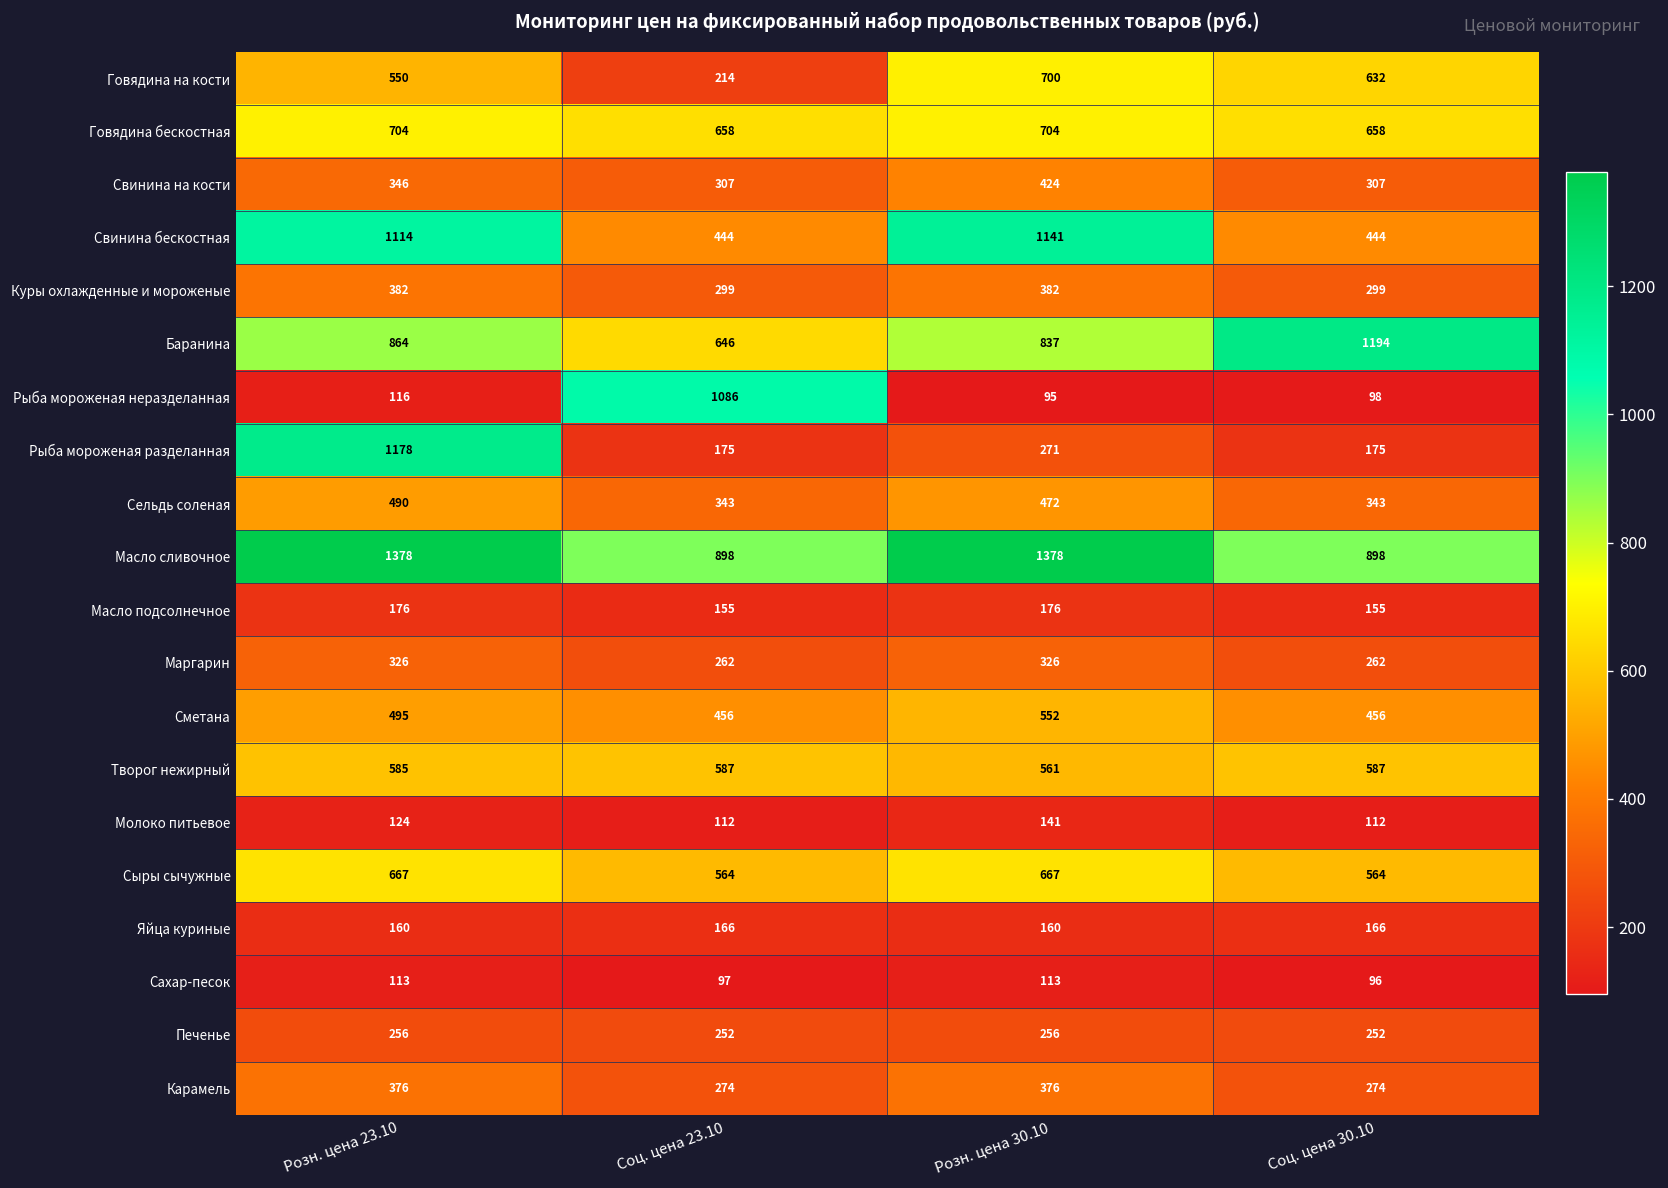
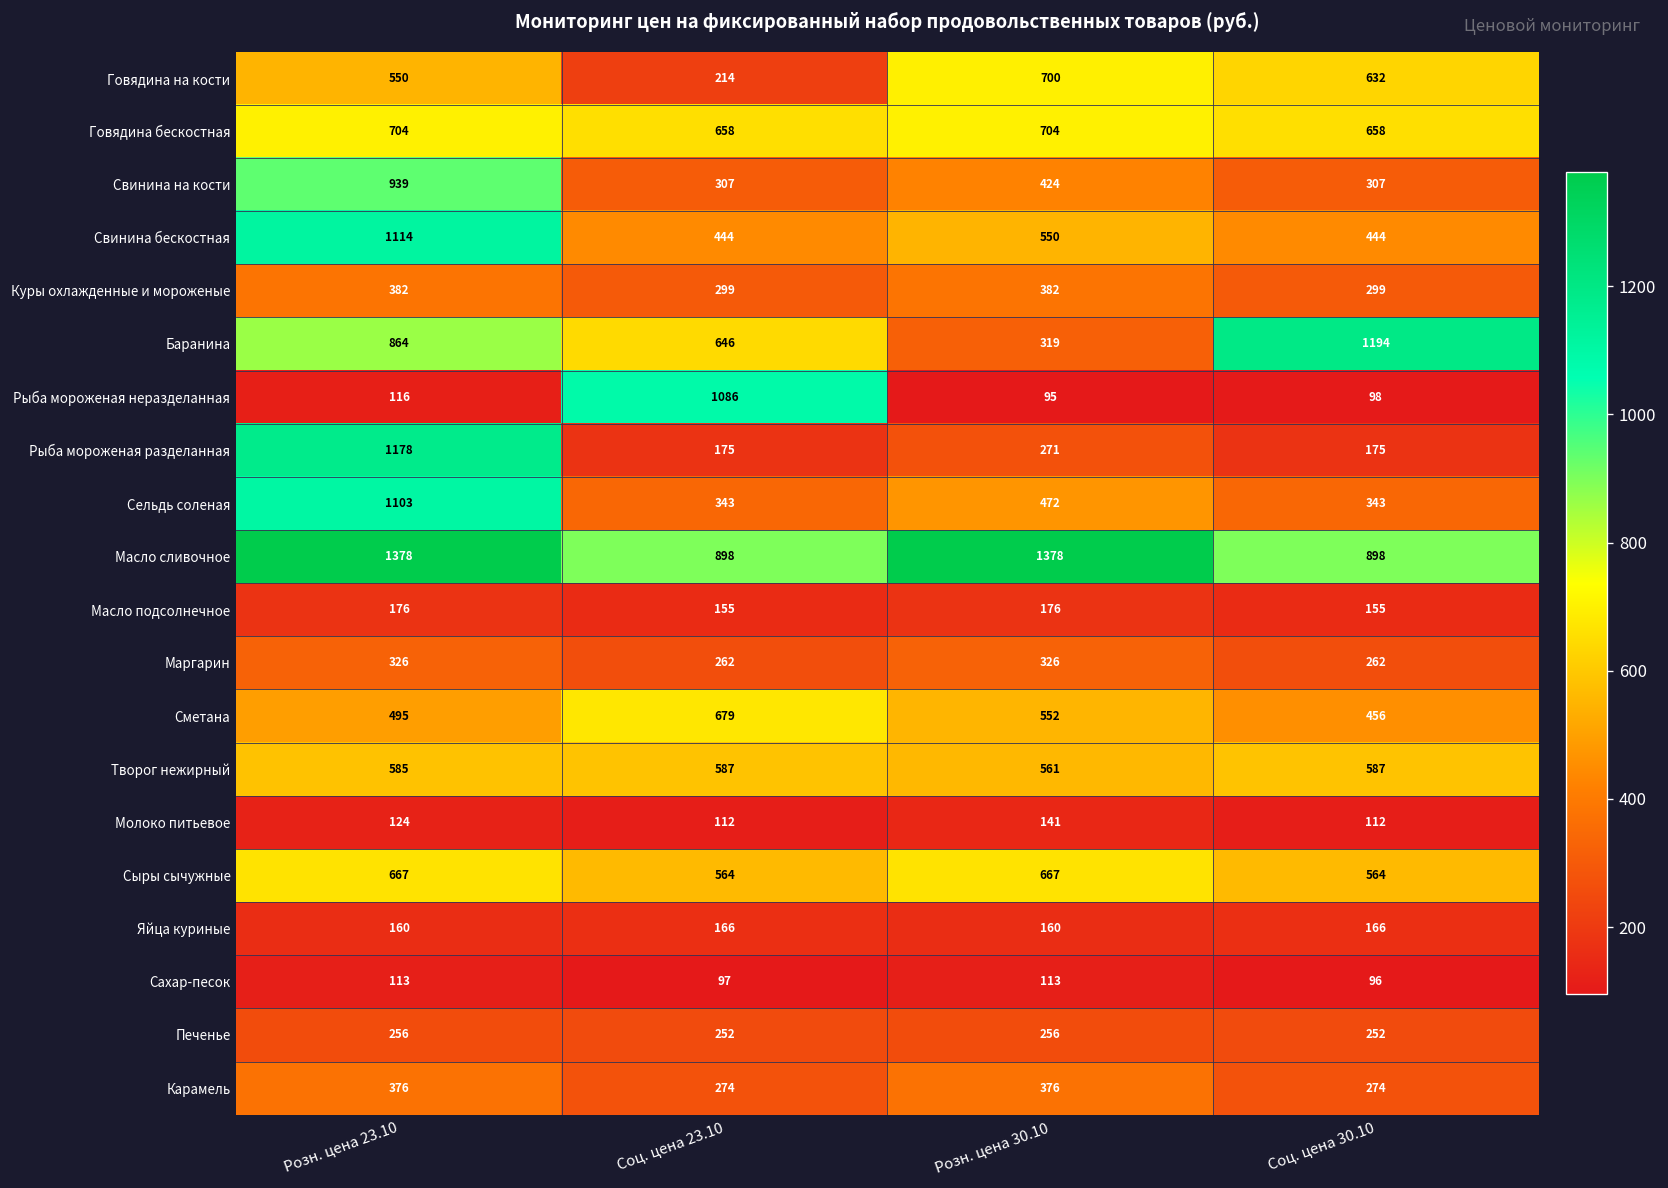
Свинина на кости, Розн. цена 23.10: 346 -> 939
Свинина бескостная, Розн. цена 30.10: 1141 -> 550
Баранина, Розн. цена 30.10: 837 -> 319
Сельдь соленая, Розн. цена 23.10: 490 -> 1103
Сметана, Соц. цена 23.10: 456 -> 679
